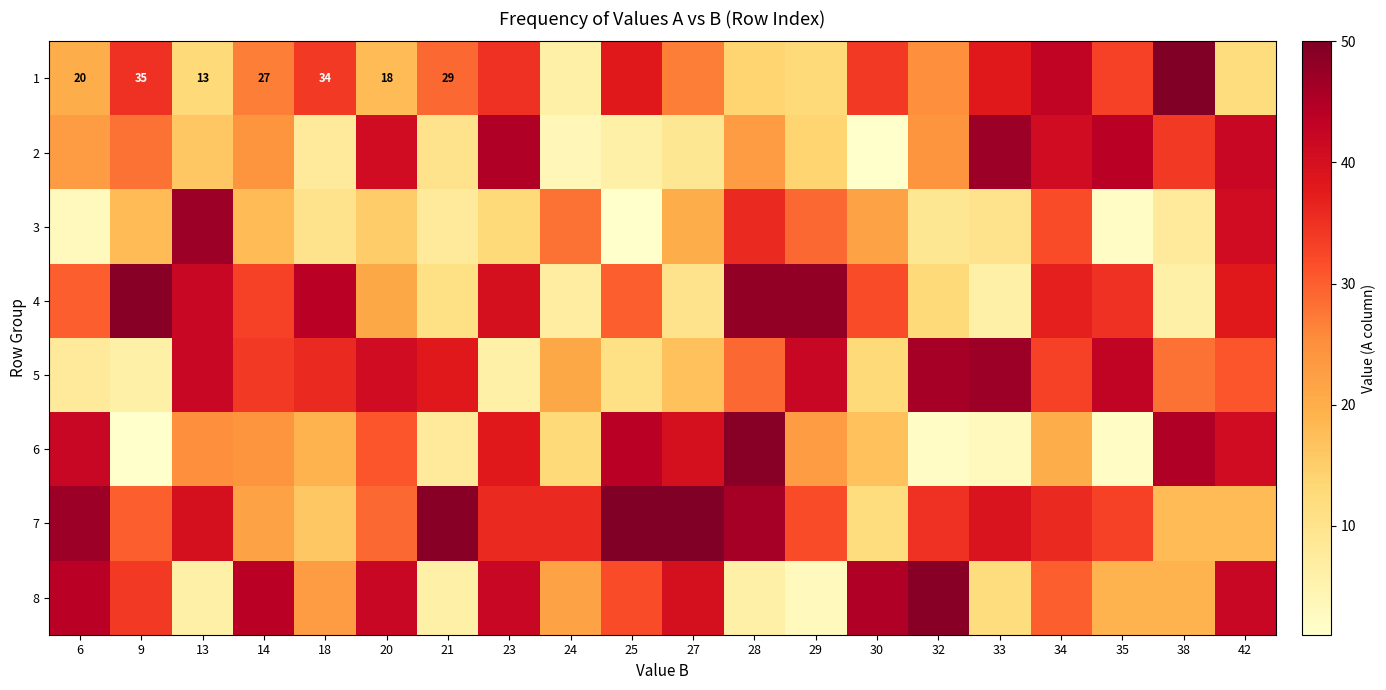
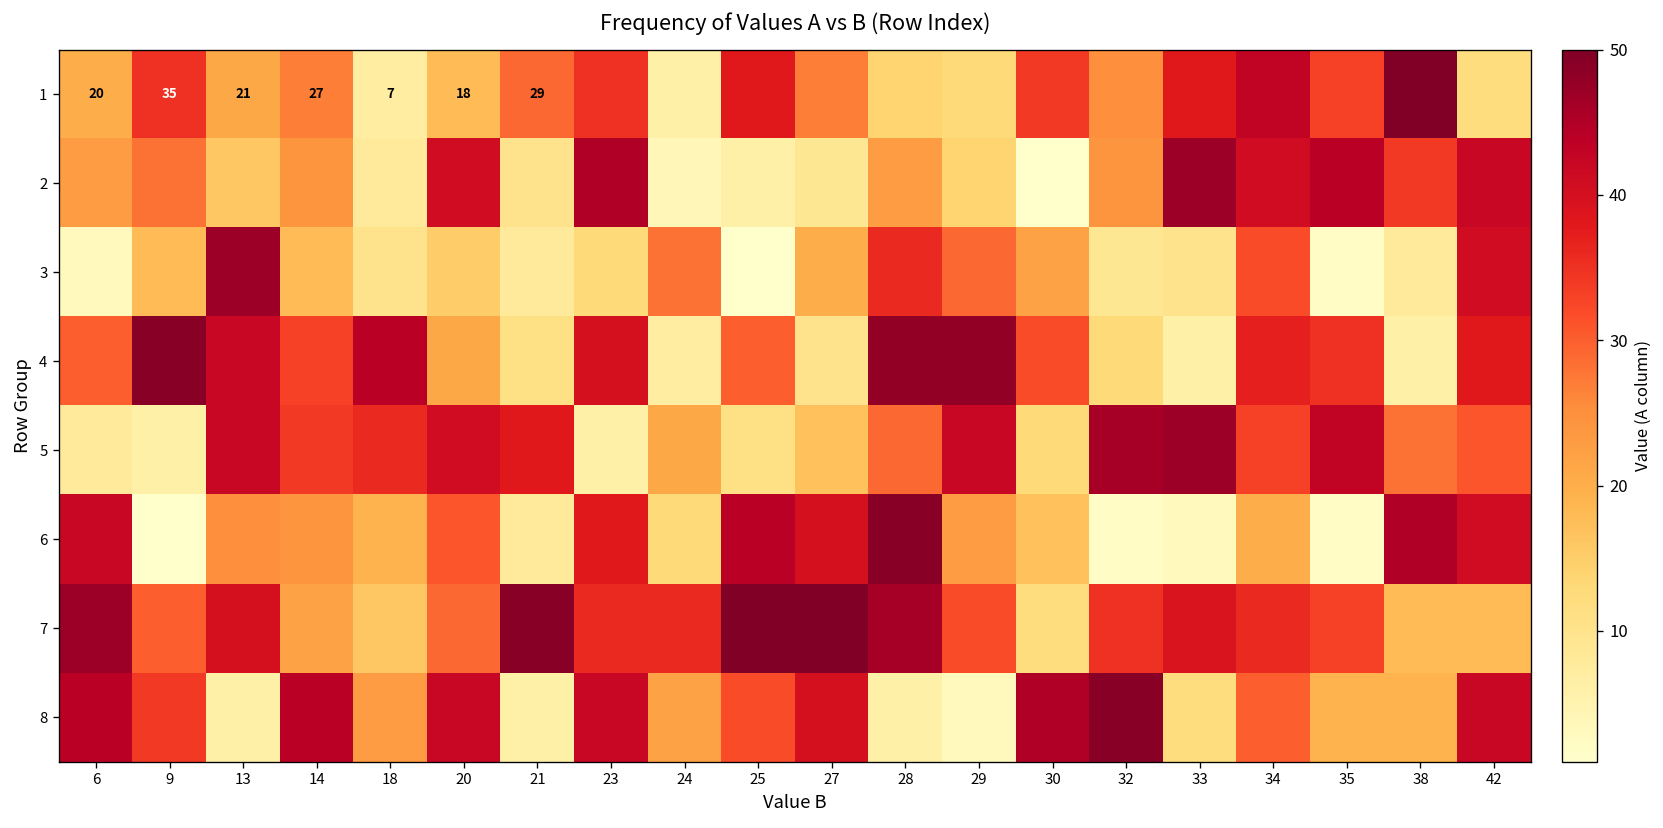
1, 13: 13 -> 21
1, 18: 34 -> 7
